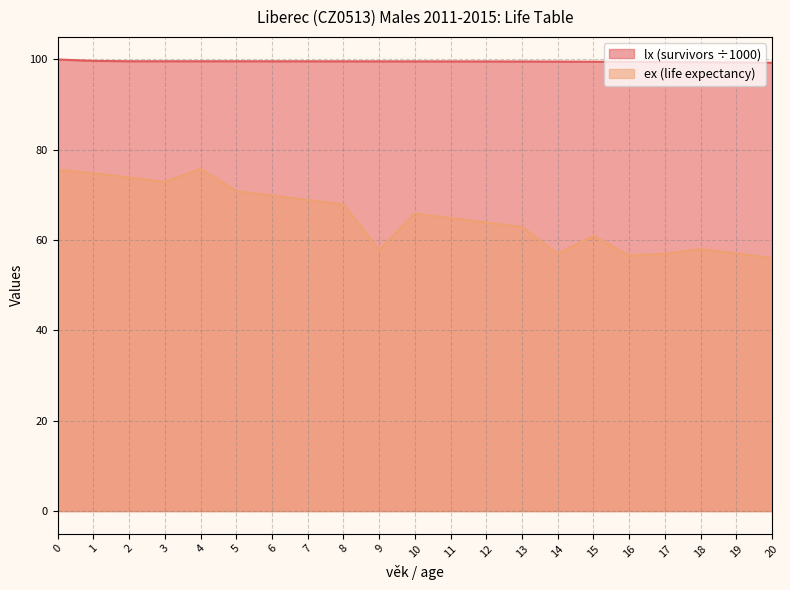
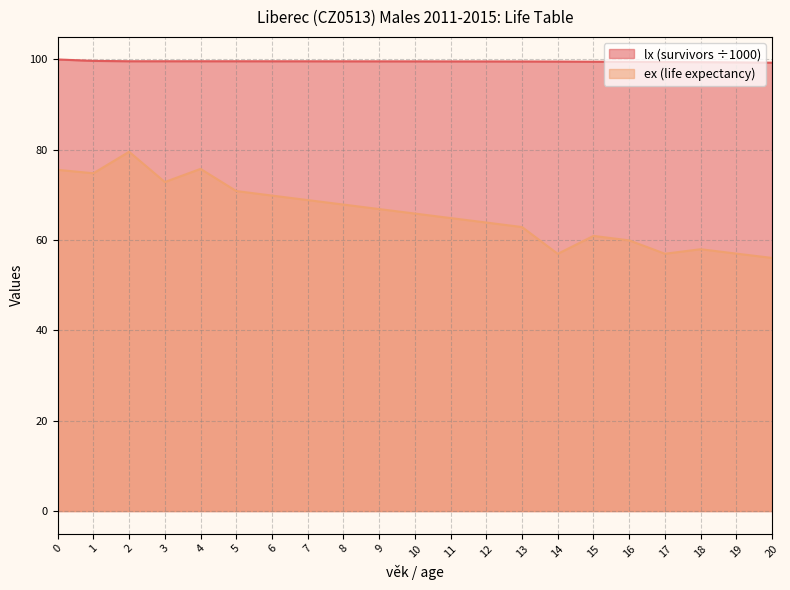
ex (life expectancy), 2: 74 -> 80
ex (life expectancy), 9: 58 -> 67
ex (life expectancy), 16: 57 -> 60
